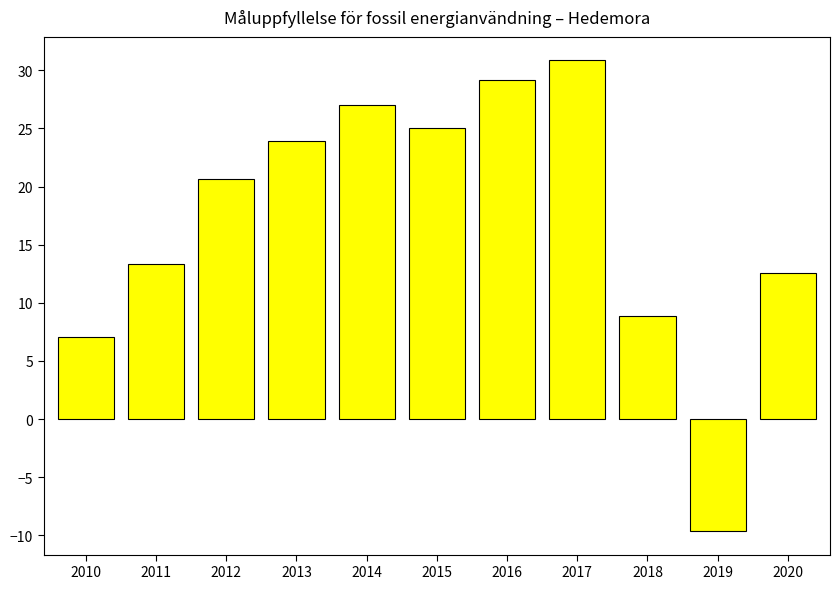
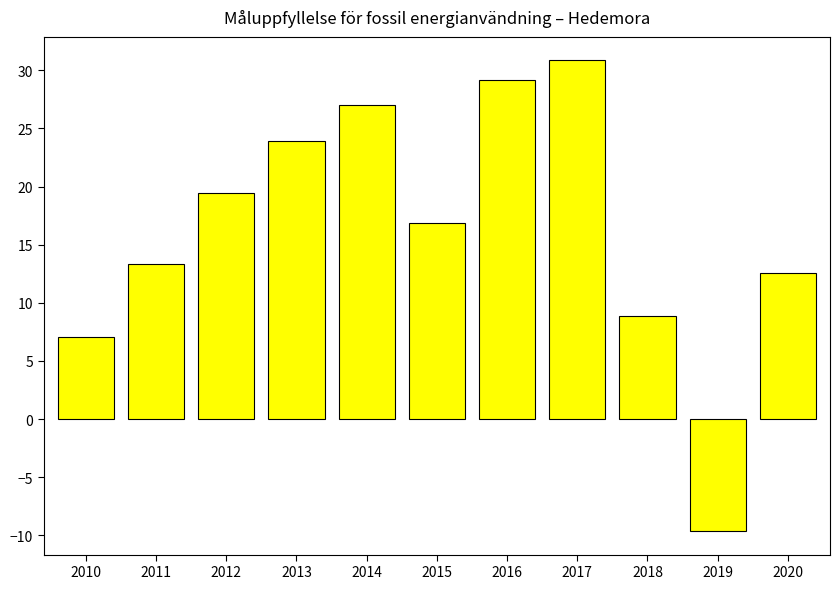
2012: 20.6 -> 19.5
2015: 25.0 -> 16.8
